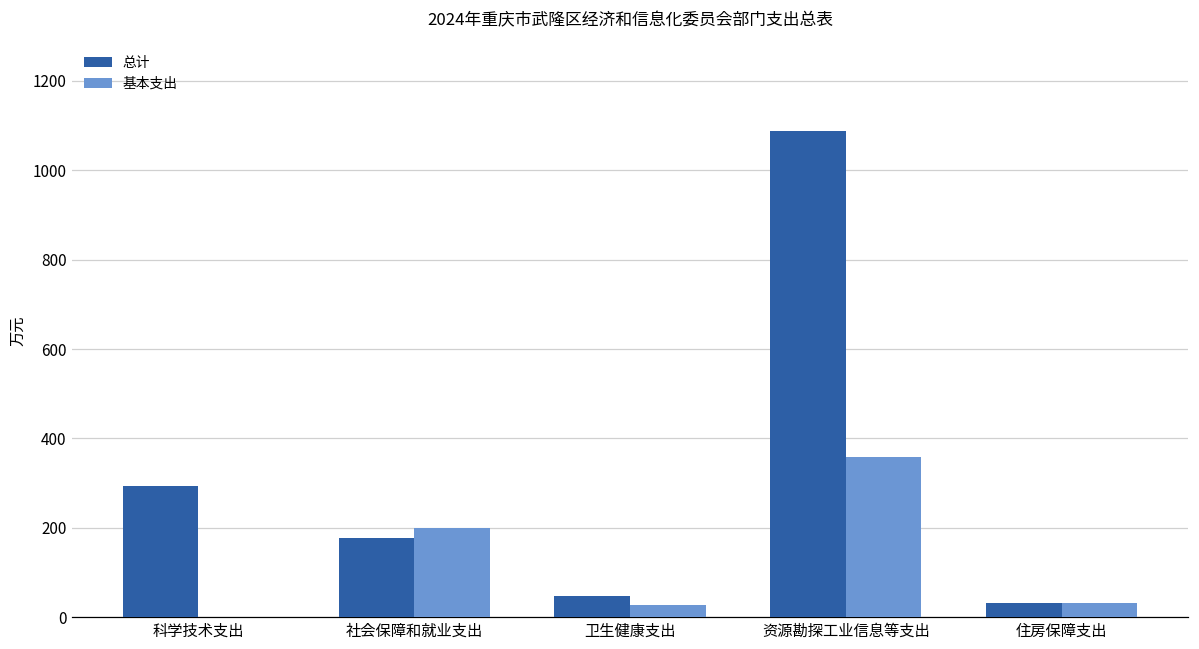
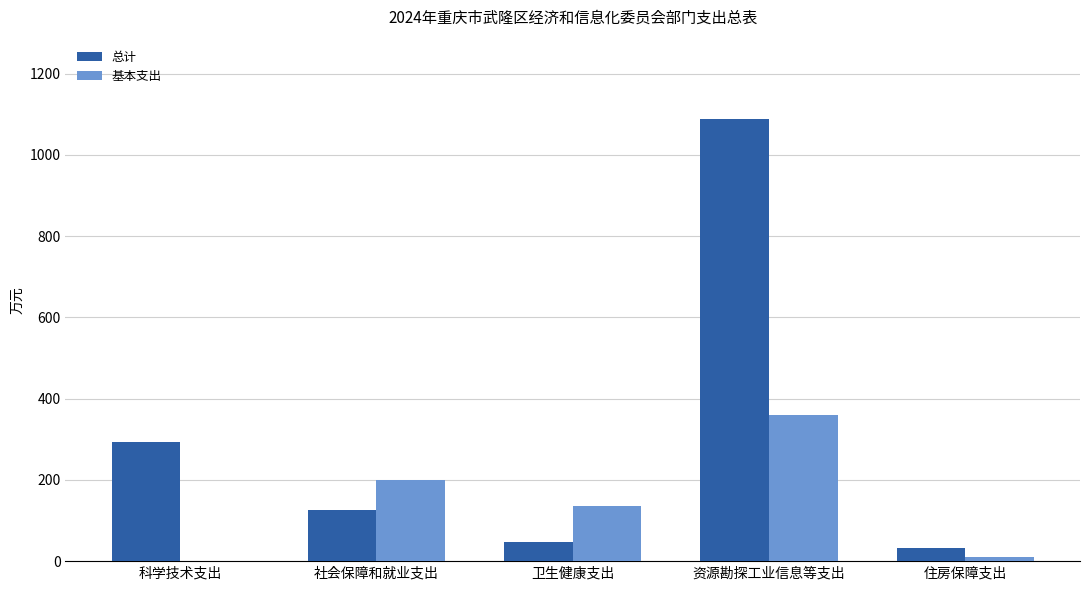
总计, 社会保障和就业支出: 180 -> 130
基本支出, 卫生健康支出: 30 -> 130
基本支出, 住房保障支出: 30 -> 10
